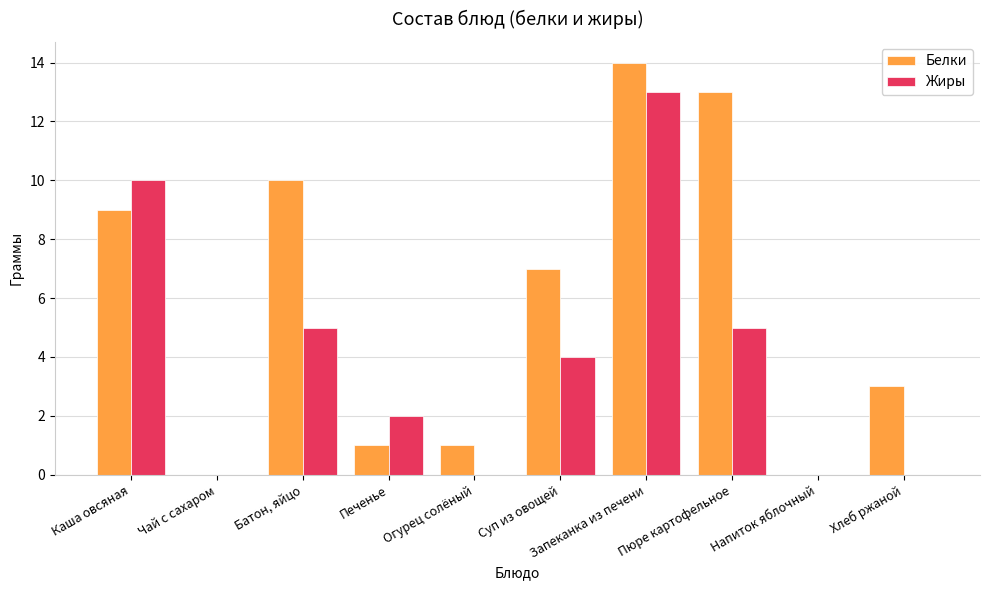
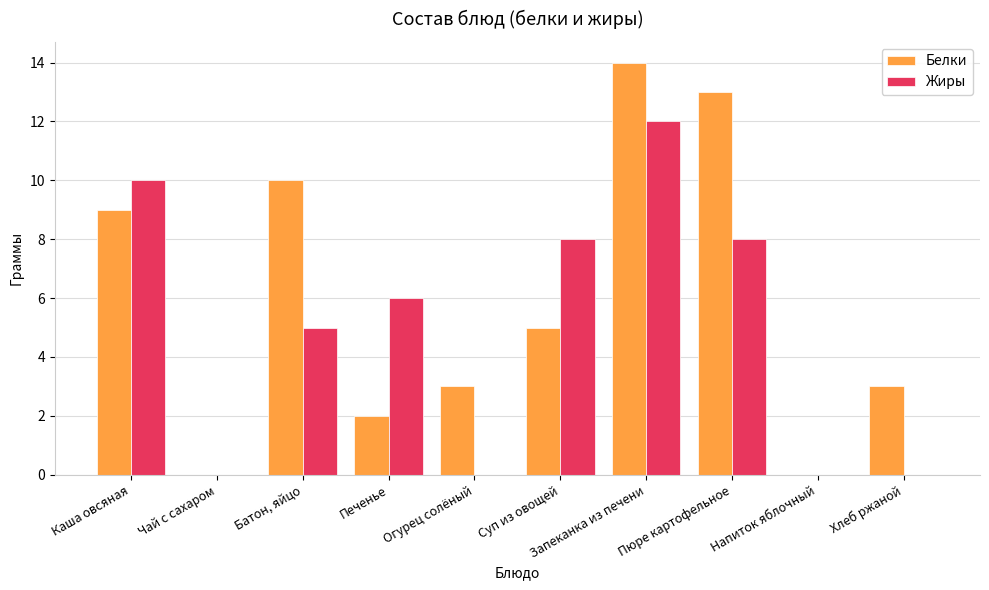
Белки, Печенье: 1 -> 2
Жиры, Печенье: 2 -> 6
Белки, Огурец солёный: 1 -> 3
Белки, Суп из овощей: 7 -> 5
Жиры, Суп из овощей: 4 -> 8
Жиры, Запеканка из печени: 13 -> 12
Жиры, Пюре картофельное: 5 -> 8
